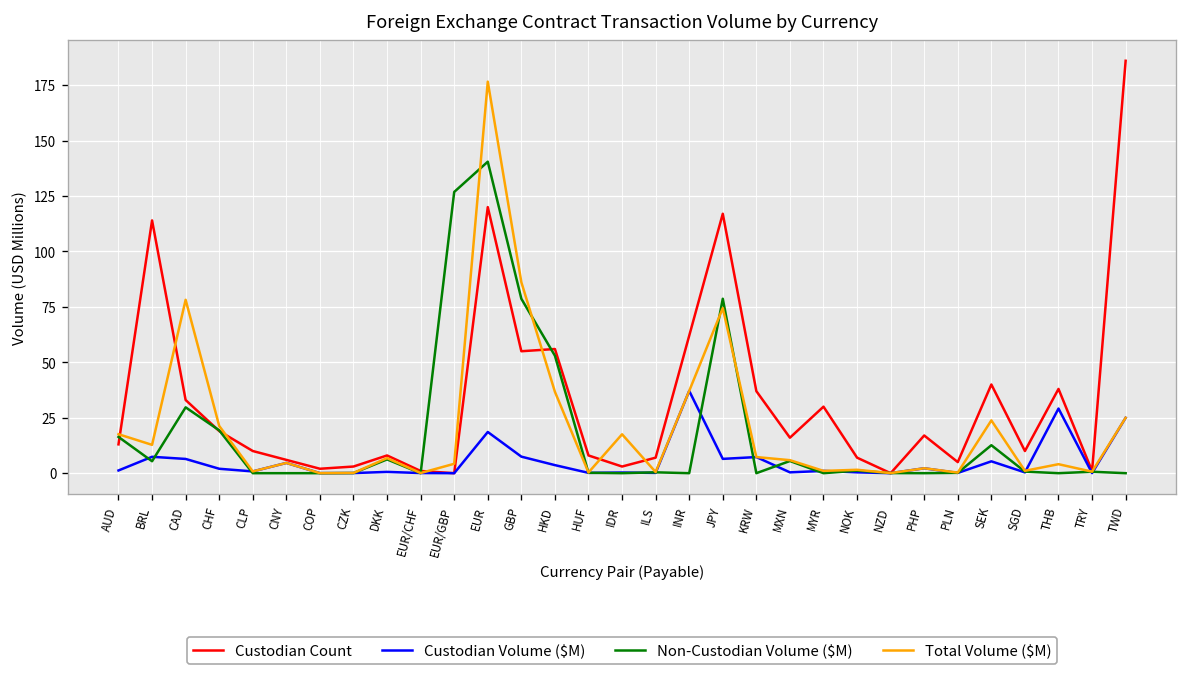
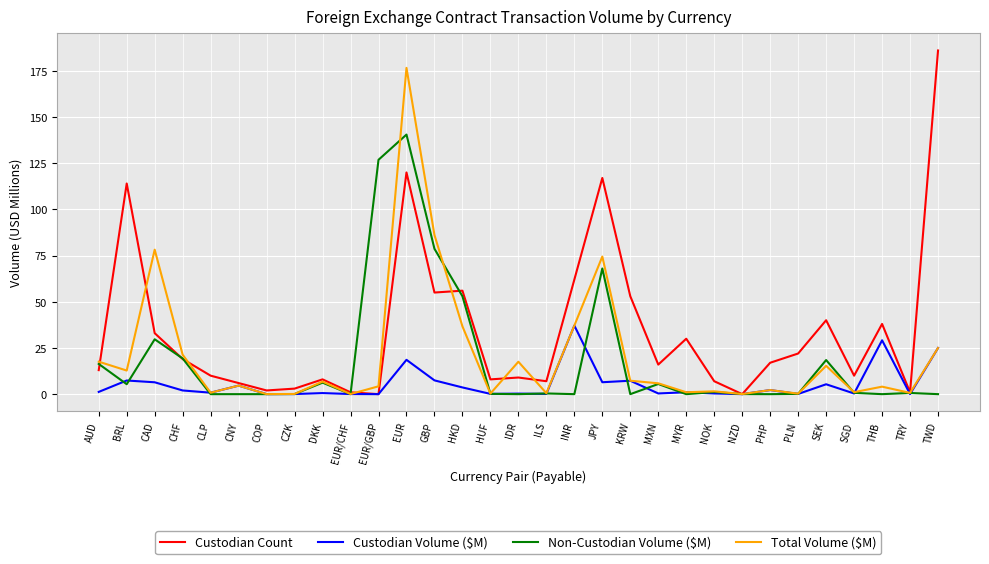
Custodian Count, IDR: 3 -> 9
Non-Custodian Volume ($M), JPY: 79 -> 68
Custodian Count, KRW: 37 -> 53
Custodian Count, PLN: 5 -> 22
Non-Custodian Volume ($M), SEK: 13 -> 18
Total Volume ($M), SEK: 24 -> 15
